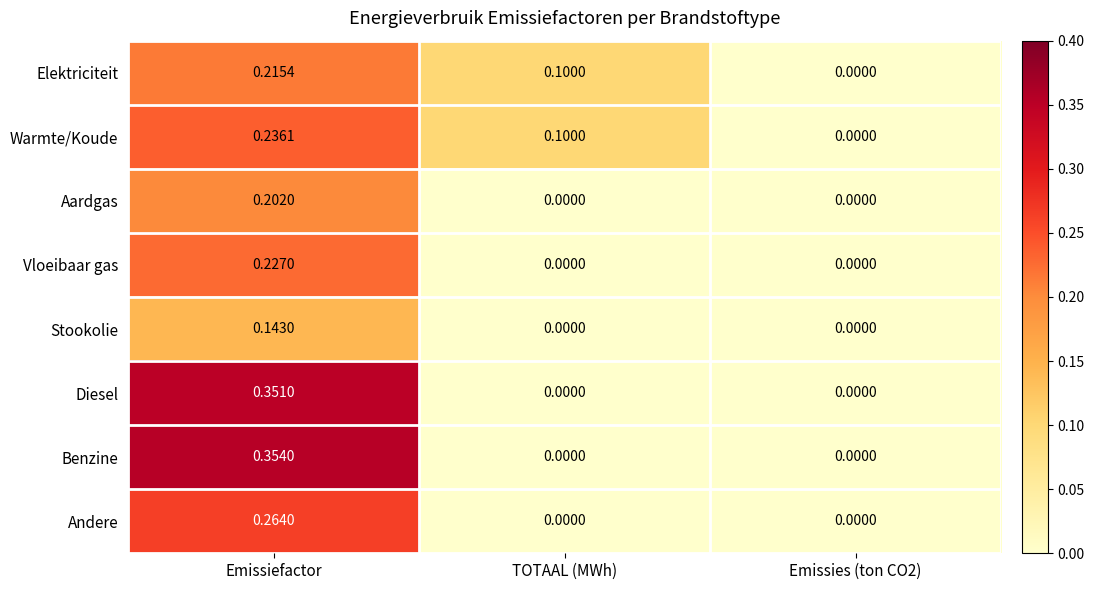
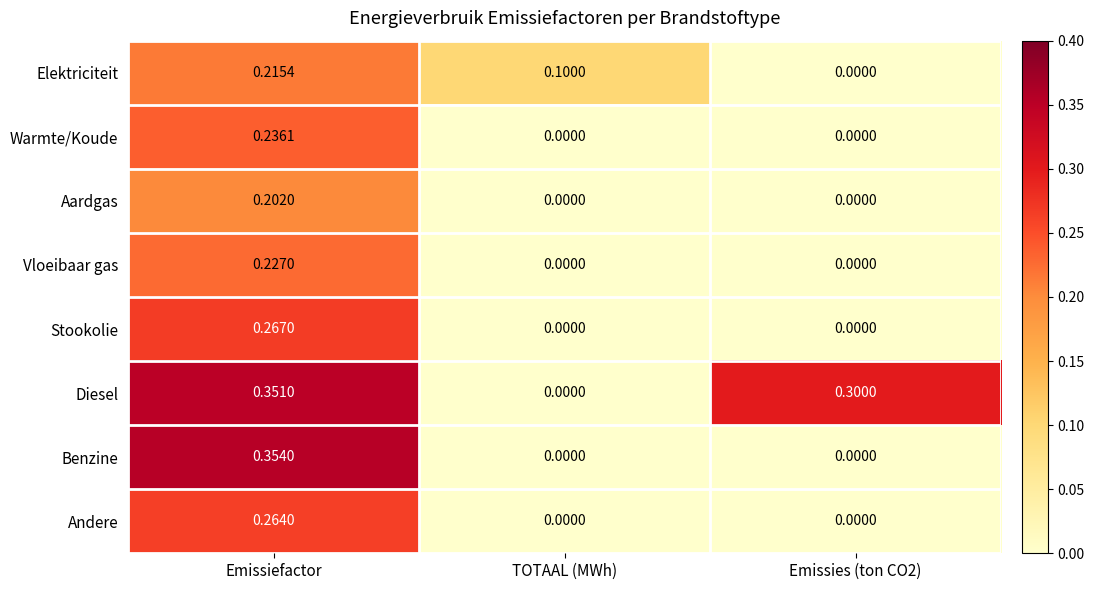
Warmte/Koude, TOTAAL (MWh): 0.1000 -> 0.0000
Stookolie, Emissiefactor: 0.1430 -> 0.2670
Diesel, Emissies (ton CO2): 0.0000 -> 0.3000
